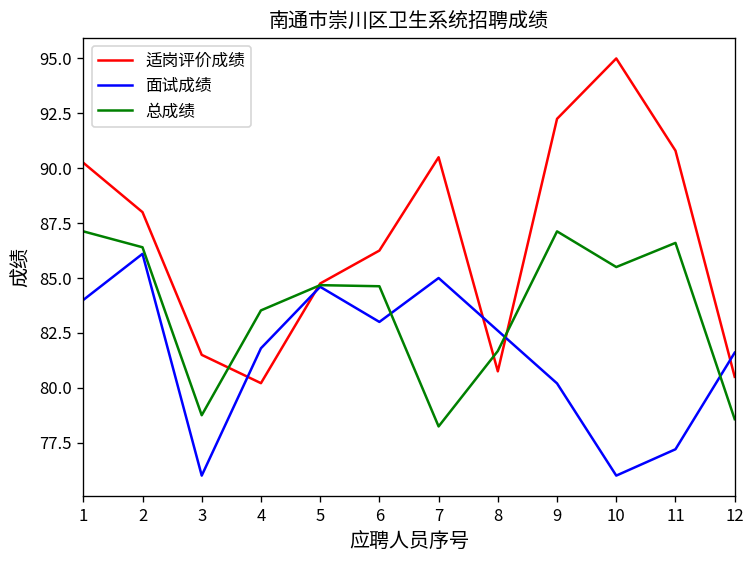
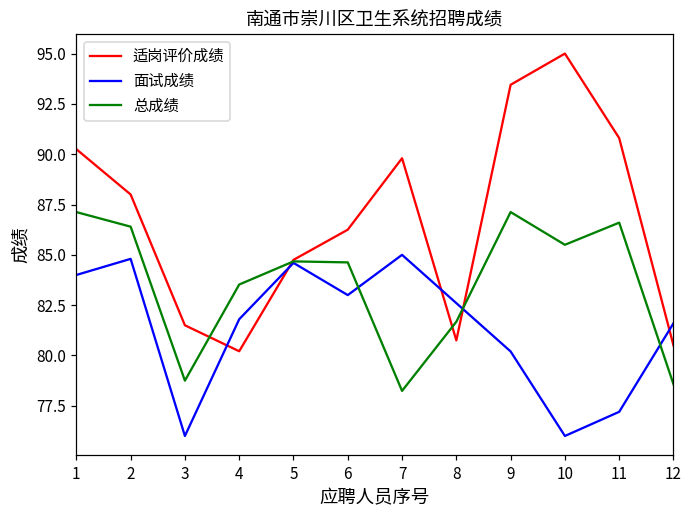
面试成绩, 2: 86.1 -> 84.8
适岗评价成绩, 7: 90.5 -> 89.8
适岗评价成绩, 9: 92.3 -> 93.5
